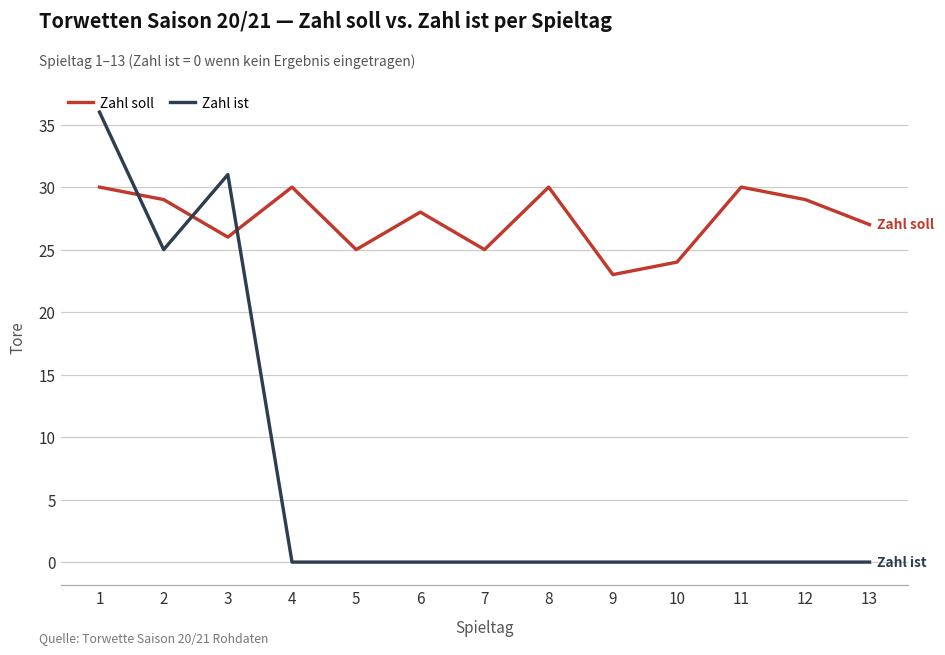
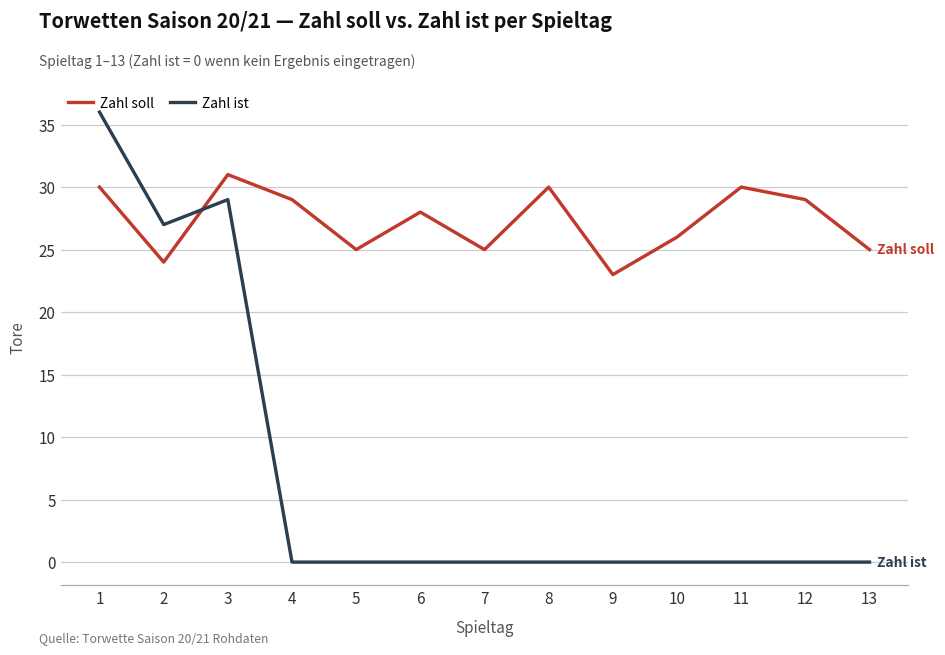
Zahl soll, 2: 29 -> 24
Zahl ist, 2: 25 -> 27
Zahl soll, 3: 26 -> 31
Zahl ist, 3: 31 -> 29
Zahl soll, 4: 30 -> 29
Zahl soll, 10: 24 -> 26
Zahl soll, 13: 27 -> 25
